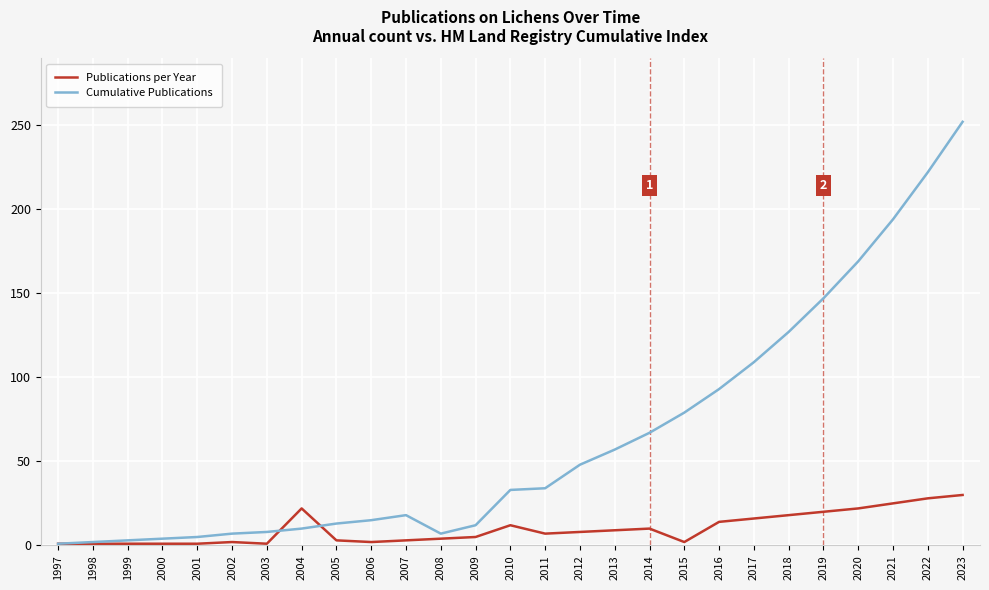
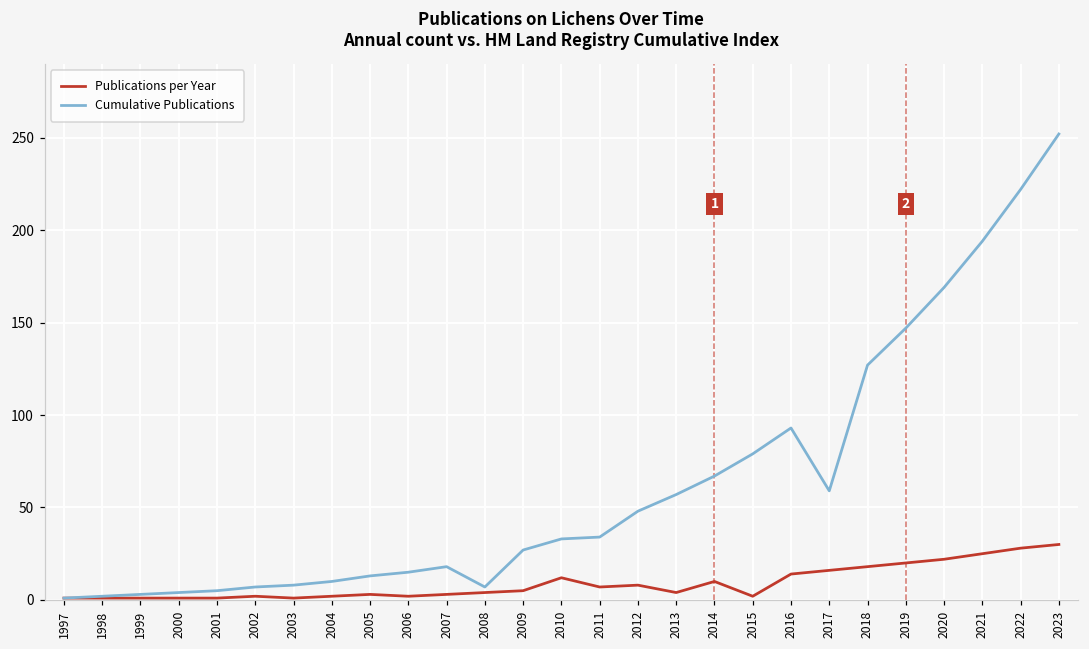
Publications per Year, 2004: 22 -> 2
Cumulative Publications, 2009: 12 -> 27
Publications per Year, 2013: 9 -> 4
Cumulative Publications, 2017: 109 -> 59
